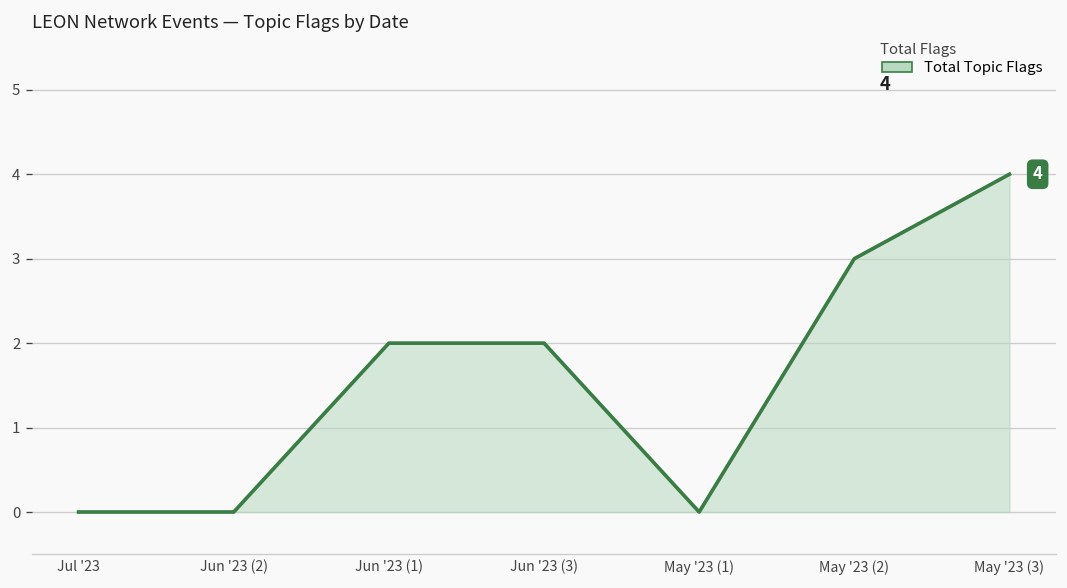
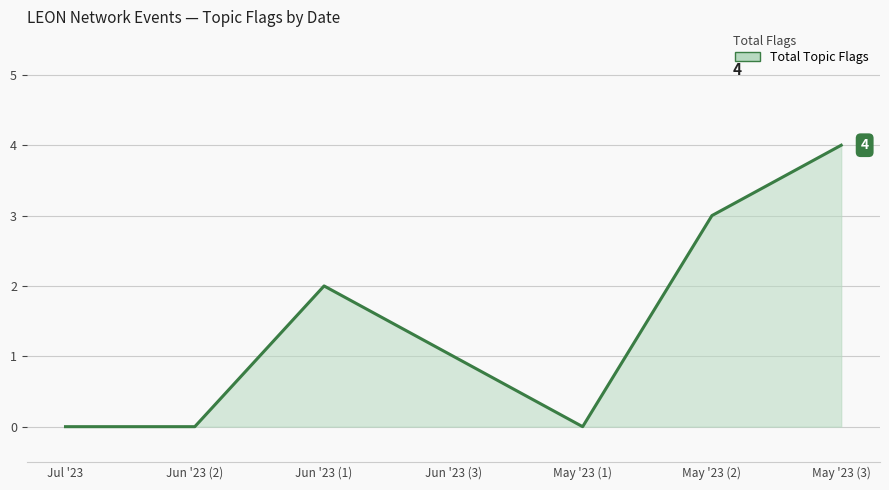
Jun '23 (3): 2 -> 1
